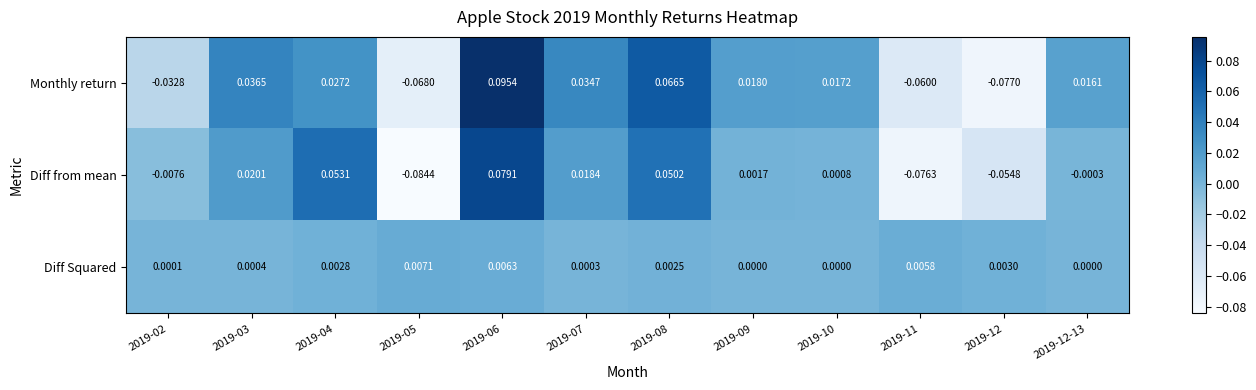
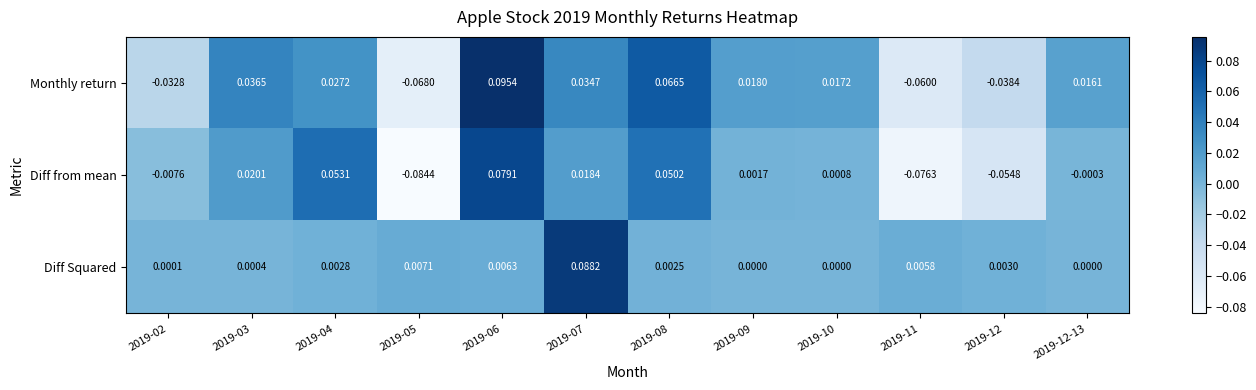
Monthly return, 2019-12: -0.0770 -> -0.0384
Diff Squared, 2019-07: 0.0003 -> 0.0882
